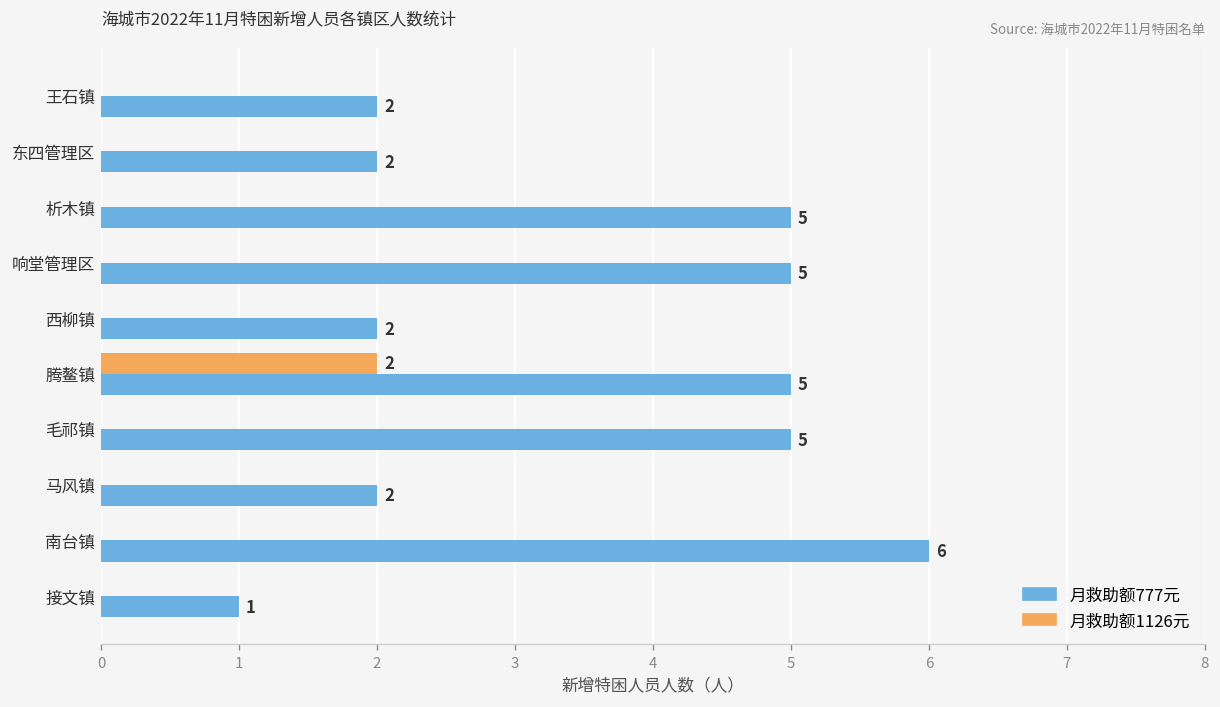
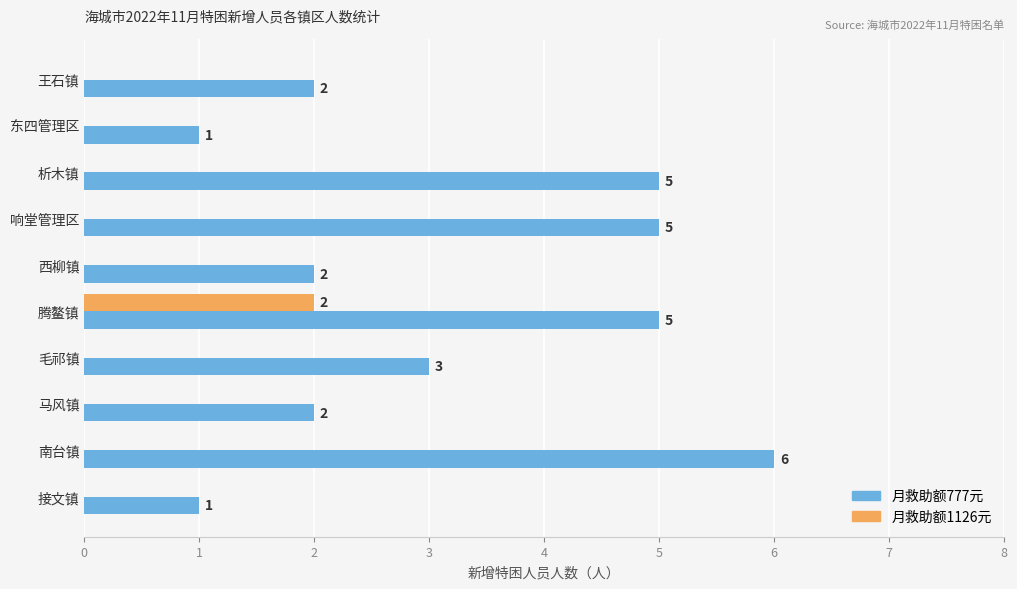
月救助额777元, 东四管理区: 2 -> 1
月救助额777元, 毛祁镇: 5 -> 3
